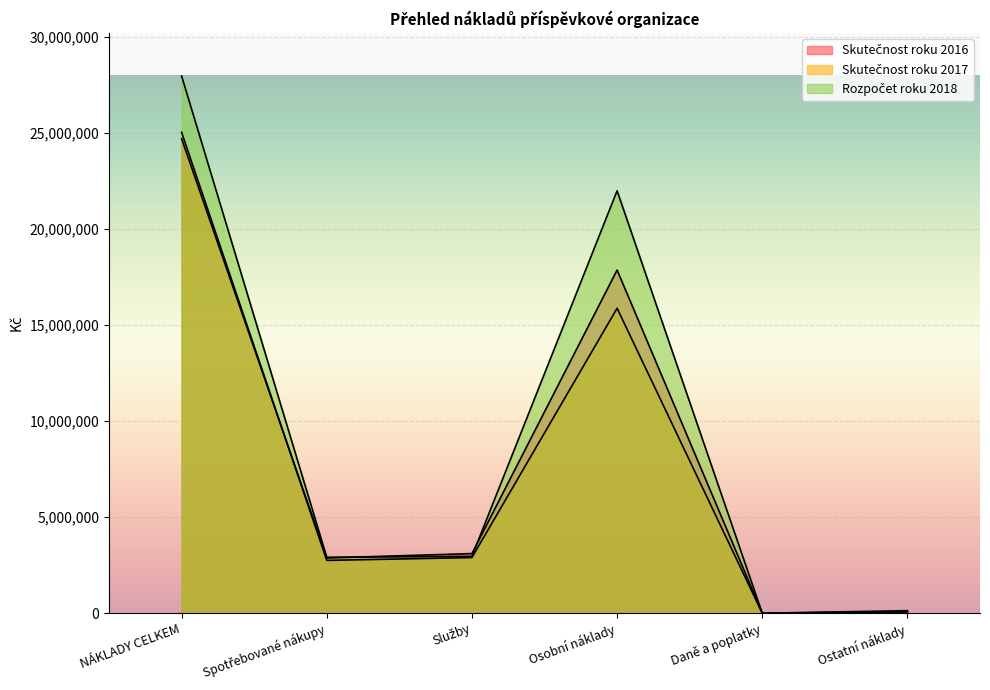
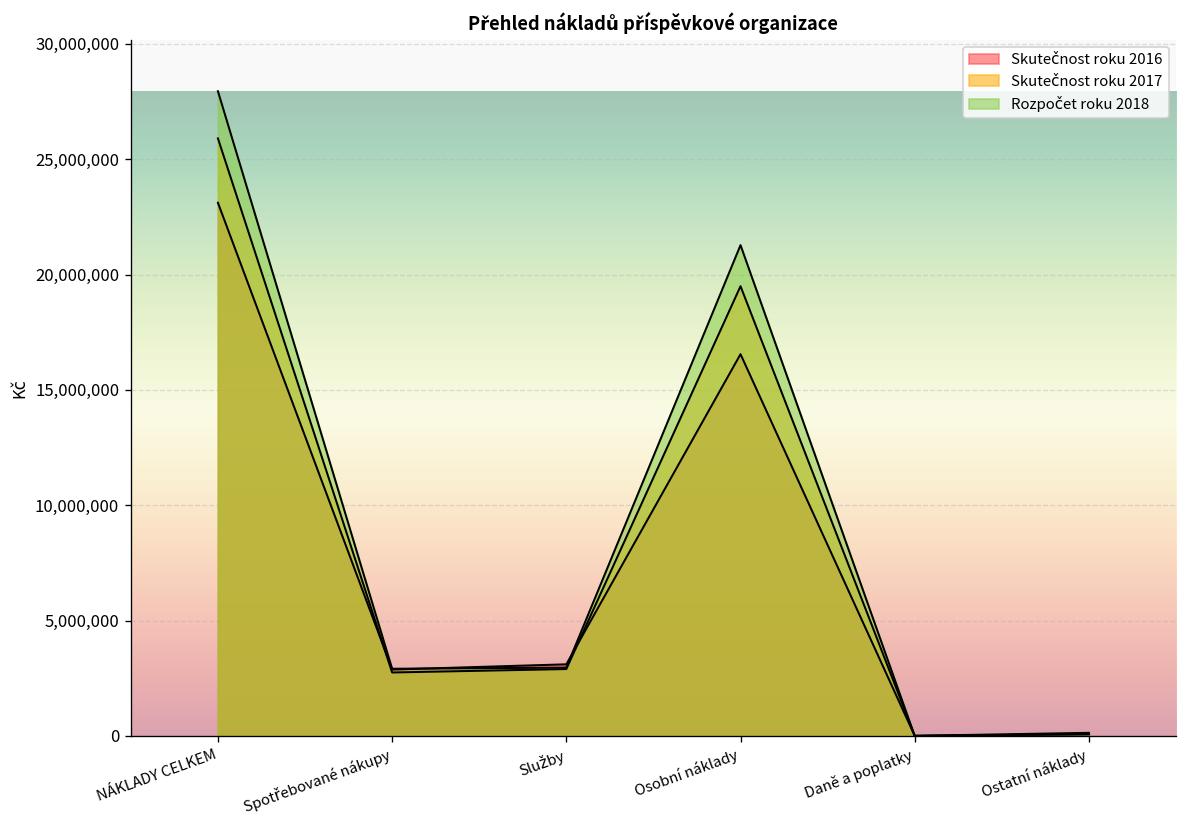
Skutečnost roku 2016, NÁKLADY CELKEM: 24,700,000 -> 23,100,000
Skutečnost roku 2017, NÁKLADY CELKEM: 25,000,000 -> 25,900,000
Skutečnost roku 2016, Osobní náklady: 17,900,000 -> 16,500,000
Skutečnost roku 2017, Osobní náklady: 15,900,000 -> 19,500,000
Rozpočet roku 2018, Osobní náklady: 22,000,000 -> 21,300,000
